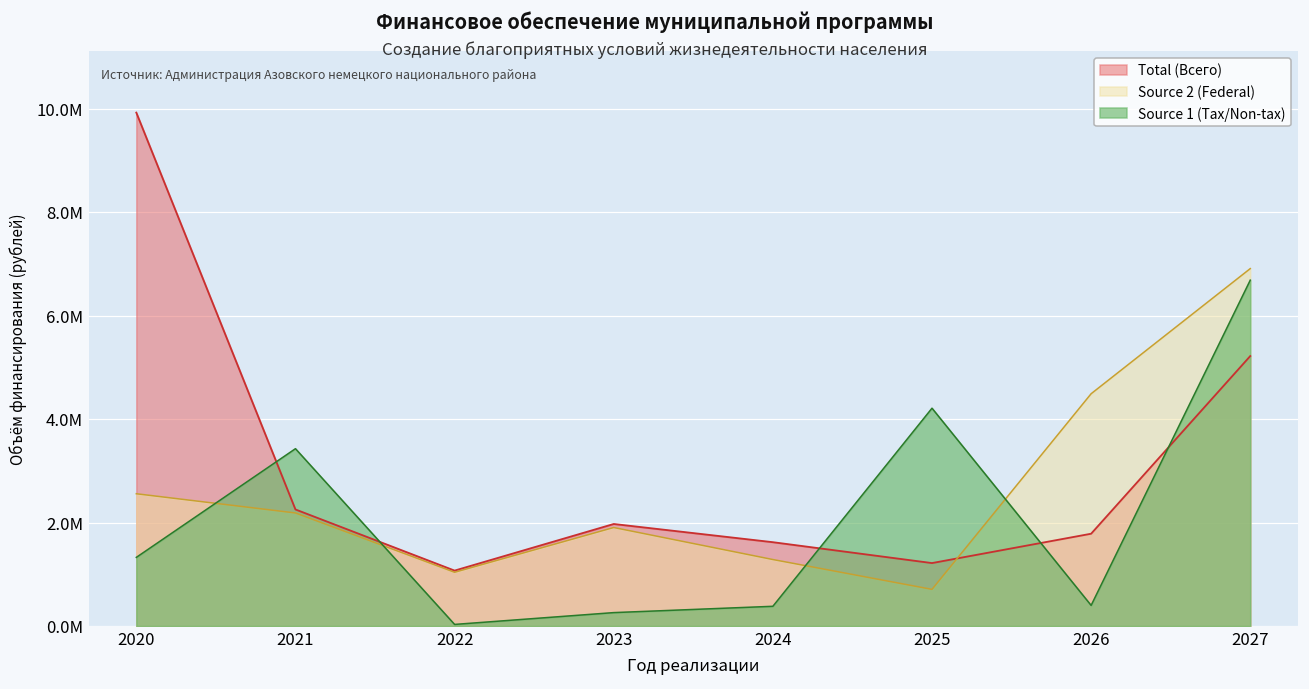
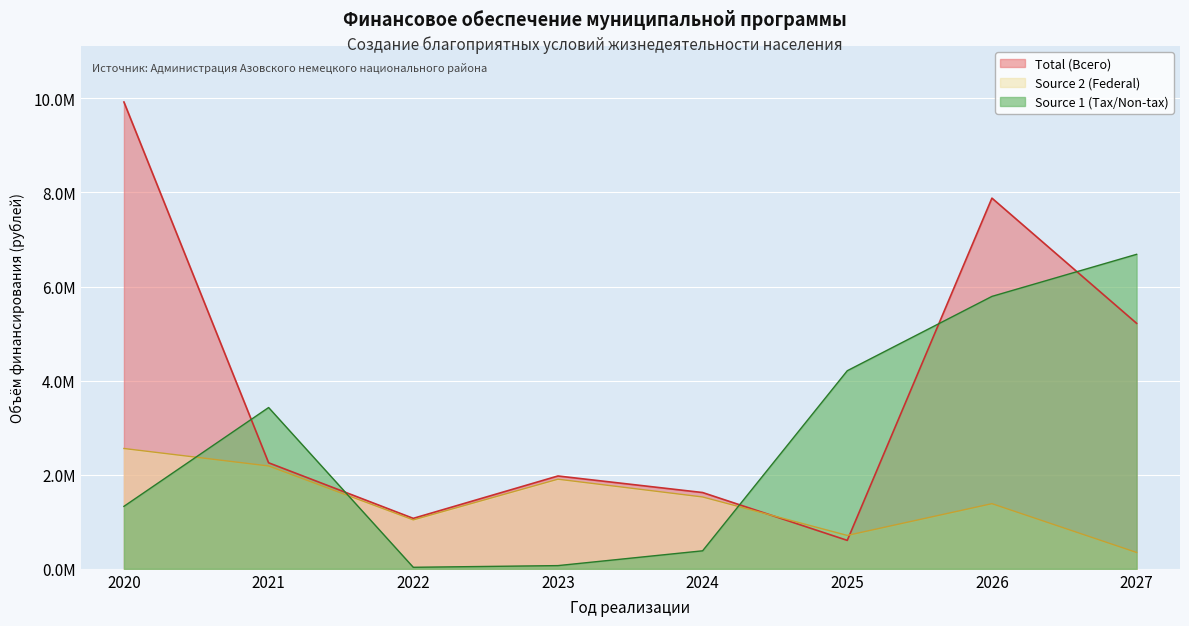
Source 1 (Tax/Non-tax), 2023: 300000 -> 100000
Source 2 (Federal), 2024: 1300000 -> 1500000
Total (Всего), 2025: 1200000 -> 600000
Total (Всего), 2026: 1800000 -> 7900000
Source 2 (Federal), 2026: 4500000 -> 1400000
Source 1 (Tax/Non-tax), 2026: 400000 -> 5800000
Source 2 (Federal), 2027: 6900000 -> 300000
